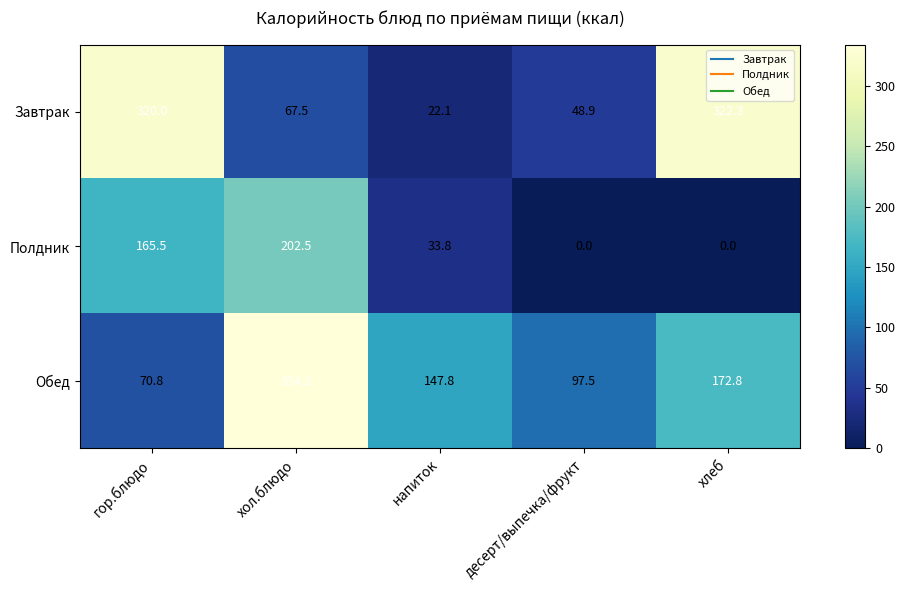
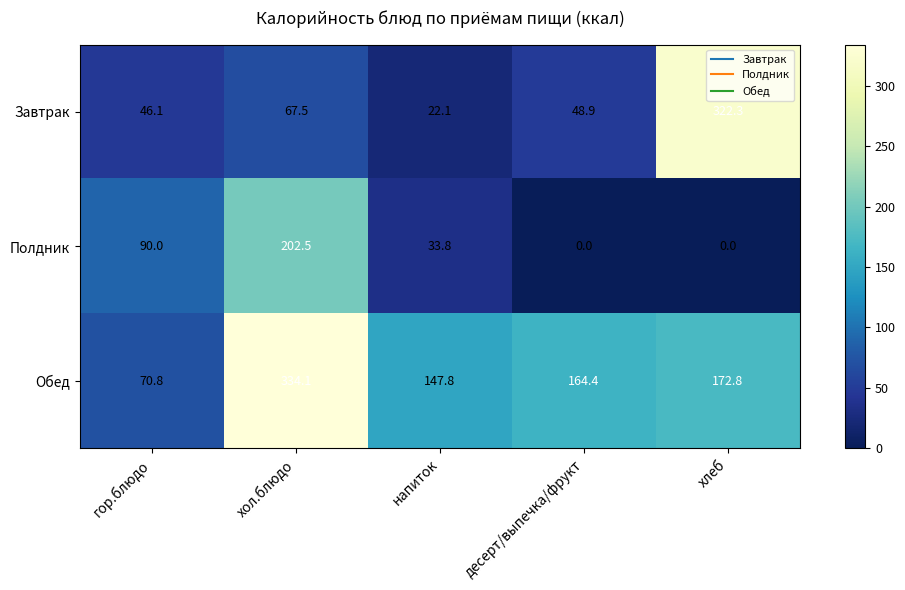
Завтрак, гор.блюдо: 320.0 -> 46.1
Полдник, гор.блюдо: 165.5 -> 90.0
Обед, десерт/выпечка/фрукт: 97.5 -> 164.4
